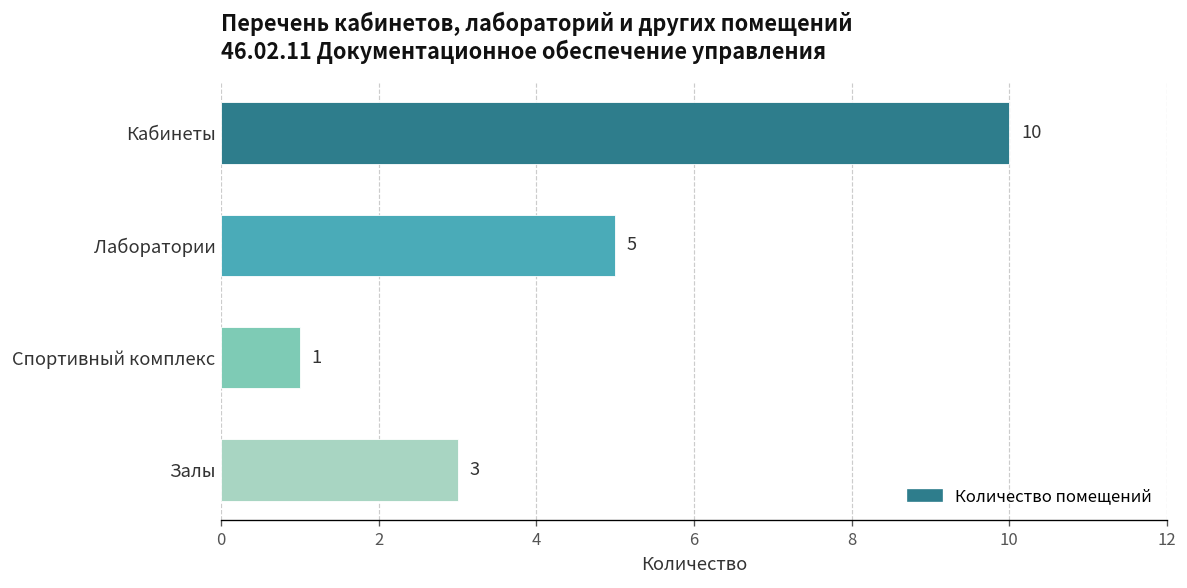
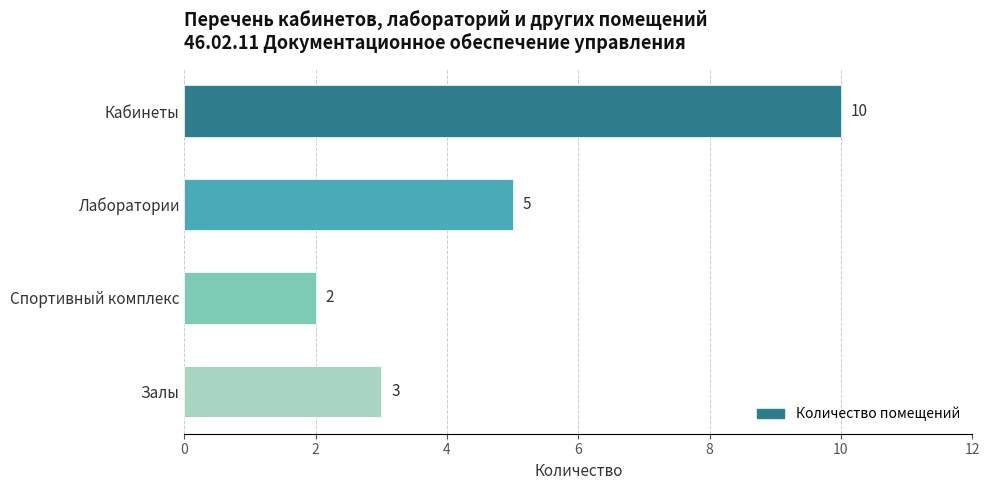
Спортивный комплекс: 1 -> 2
